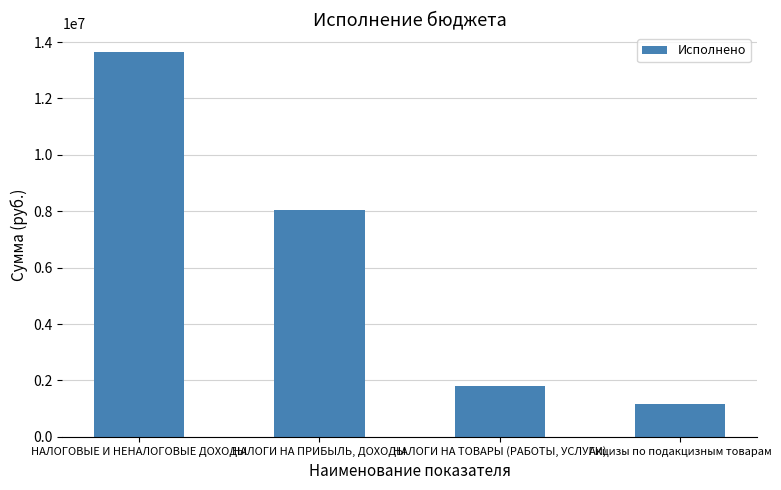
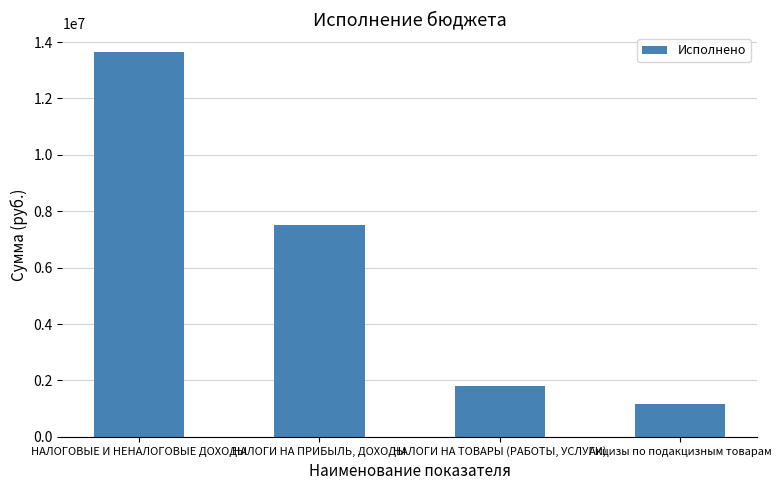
НАЛОГИ НА ПРИБЫЛЬ, ДОХОДЫ: 8100000 -> 7500000
